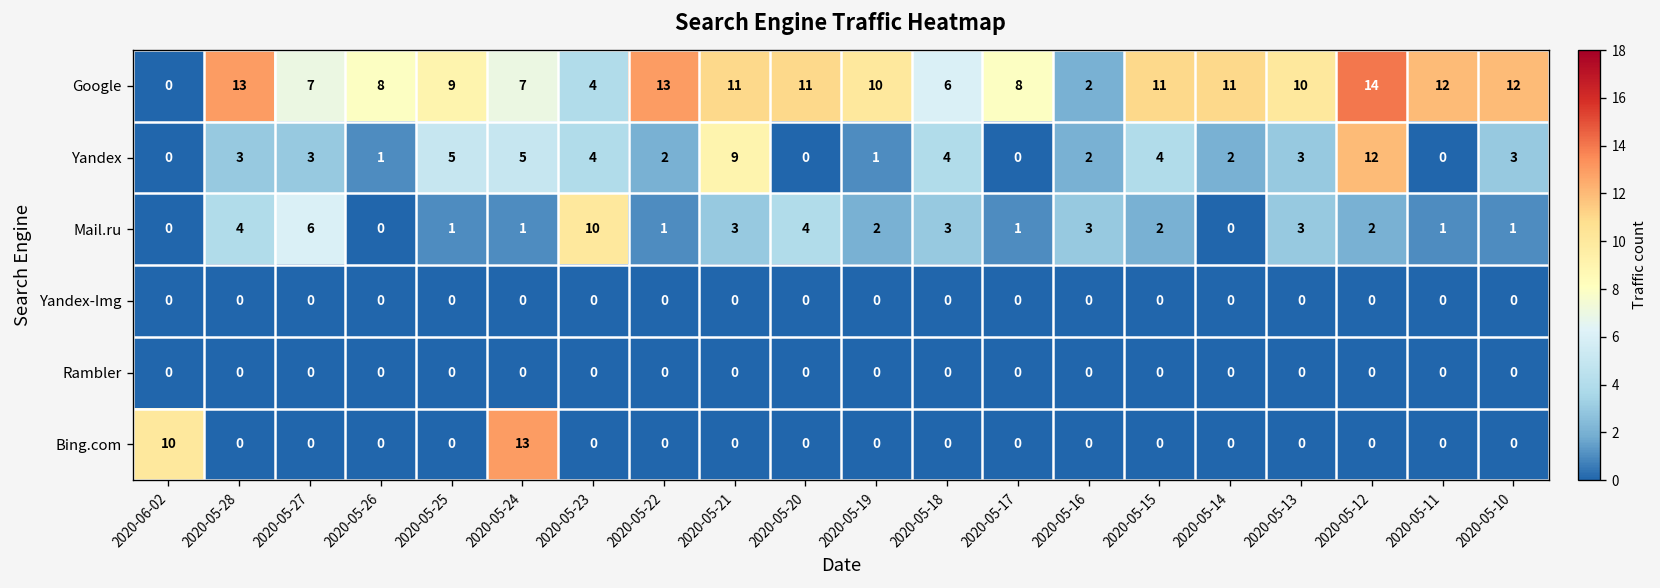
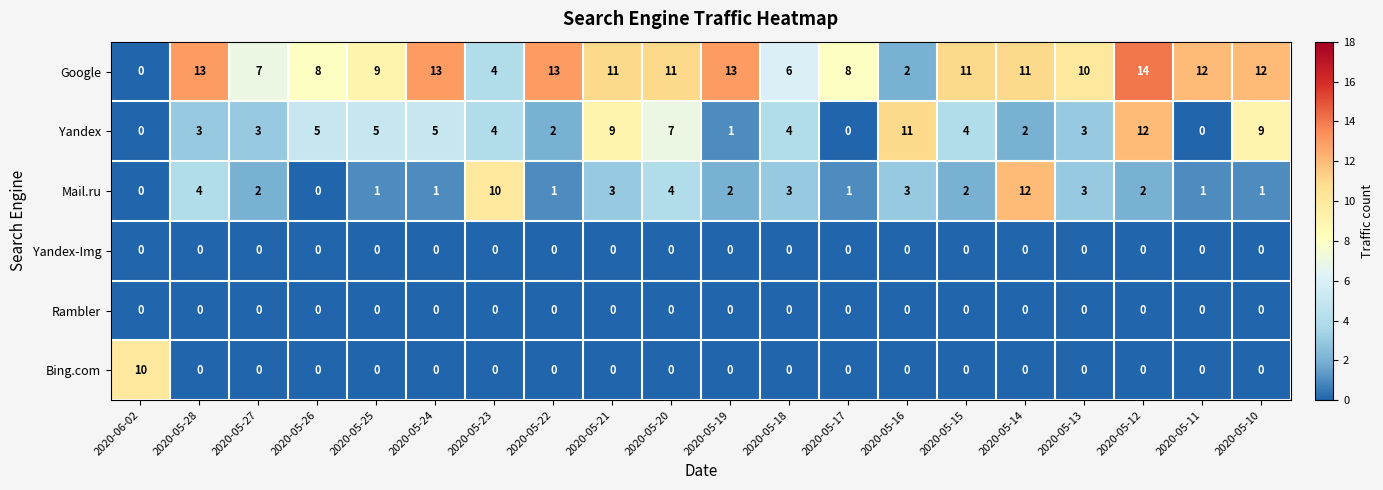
Google, 2020-05-24: 7 -> 13
Google, 2020-05-19: 10 -> 13
Yandex, 2020-05-26: 1 -> 5
Yandex, 2020-05-20: 0 -> 7
Yandex, 2020-05-16: 2 -> 11
Yandex, 2020-05-10: 3 -> 9
Mail.ru, 2020-05-27: 6 -> 2
Mail.ru, 2020-05-14: 0 -> 12
Bing.com, 2020-05-24: 13 -> 0
